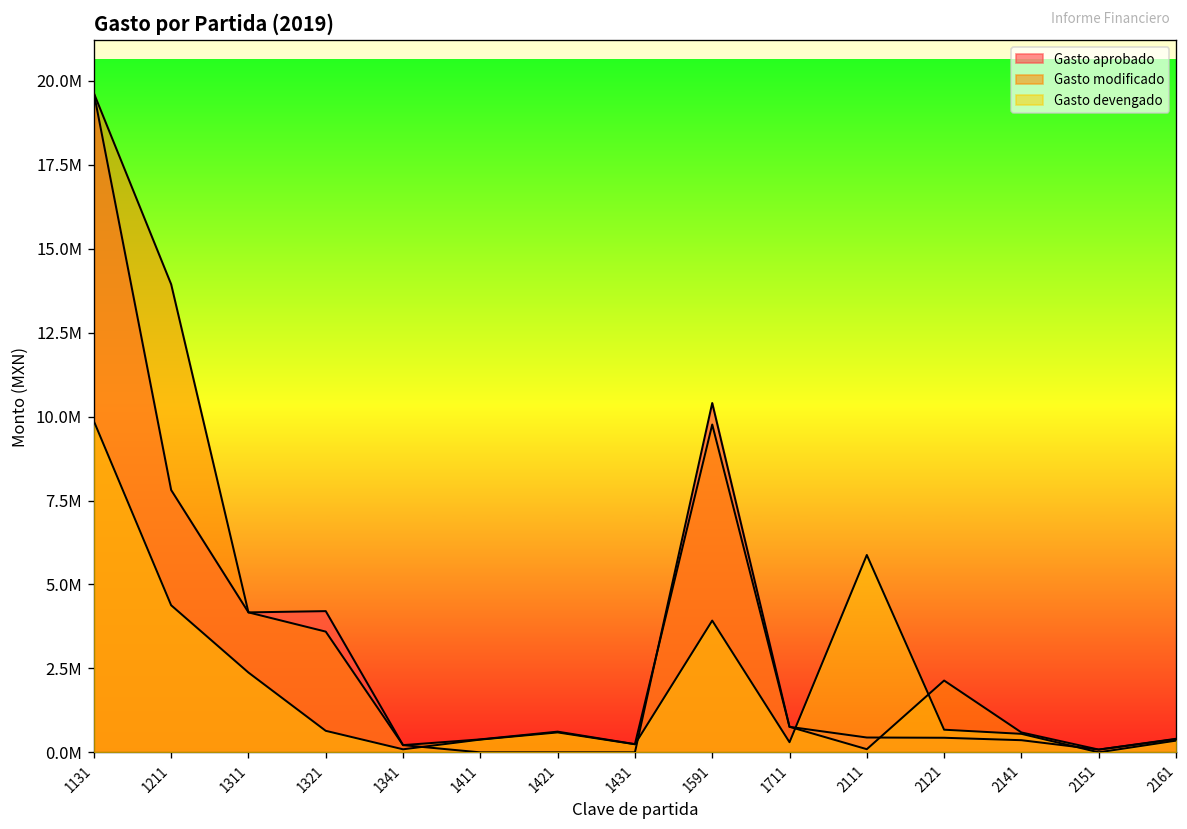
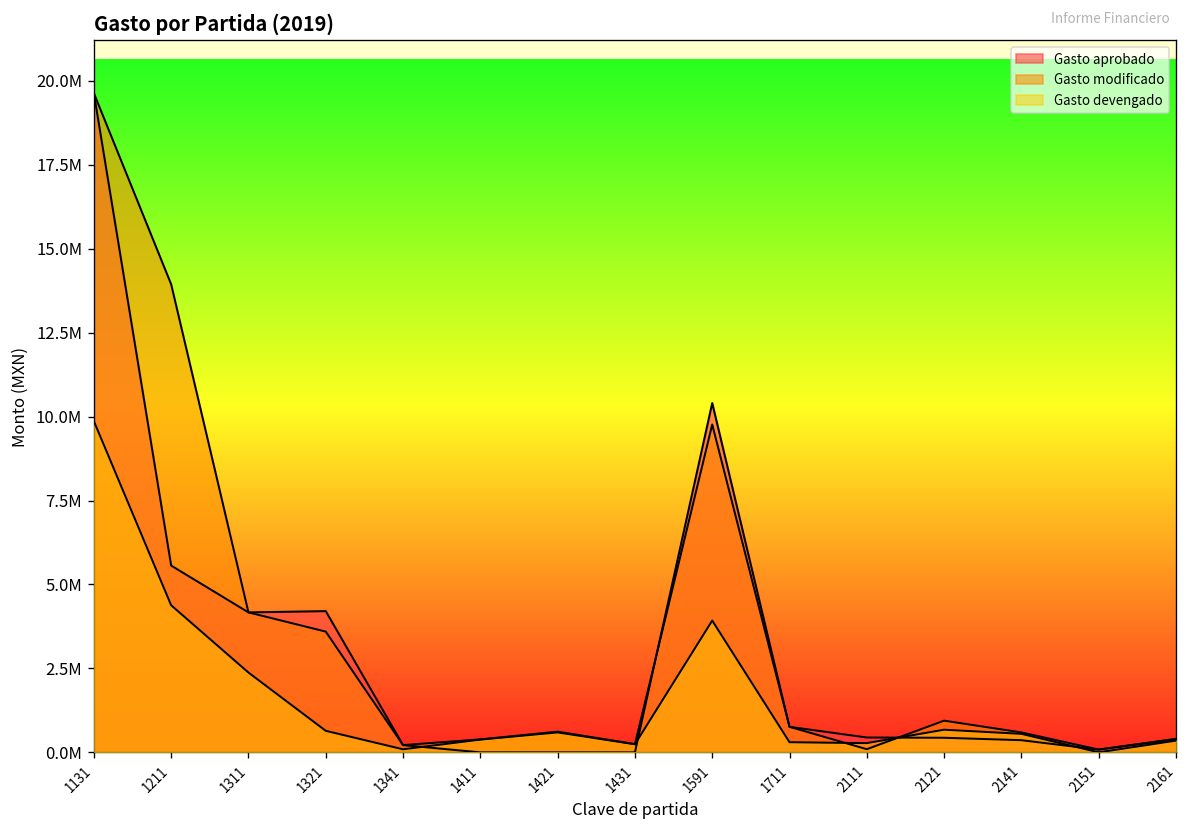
Gasto aprobado, 1211: 7800000 -> 5600000
Gasto devengado, 2111: 5900000 -> 300000
Gasto modificado, 2121: 2100000 -> 900000
